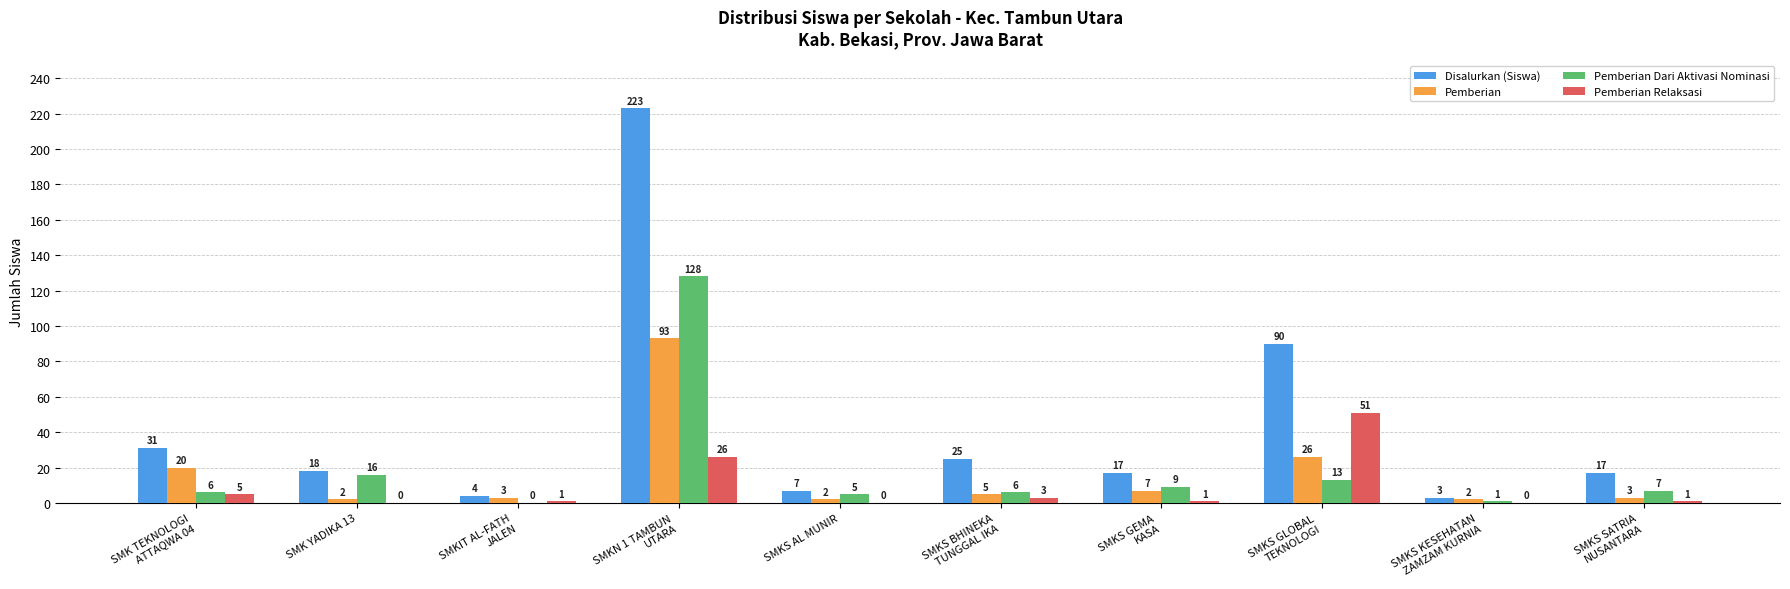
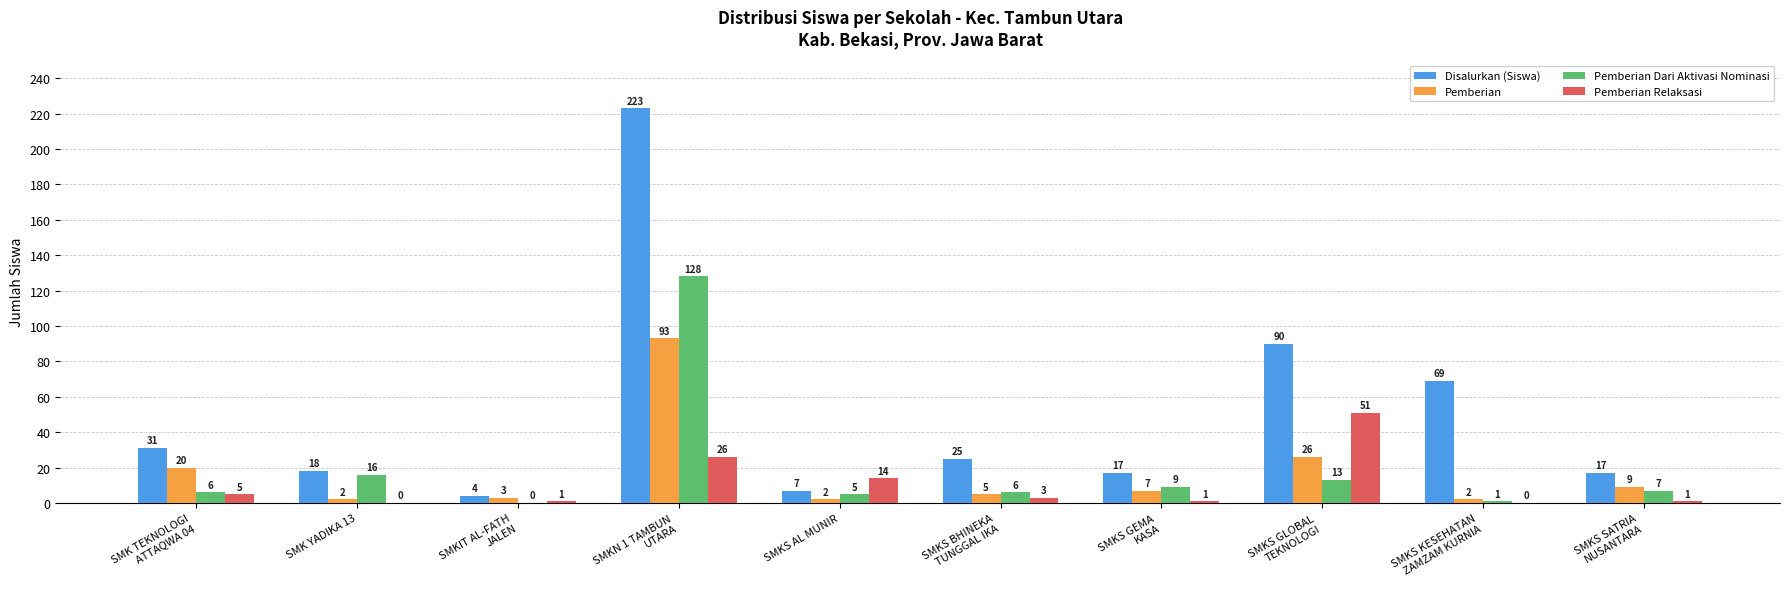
Pemberian Relaksasi, SMKS AL MUNIR: 0 -> 14
Disalurkan (Siswa), SMKS KESEHATAN ZAMZAM KURNIA: 3 -> 69
Pemberian, SMKS SATRIA NUSANTARA: 3 -> 9
